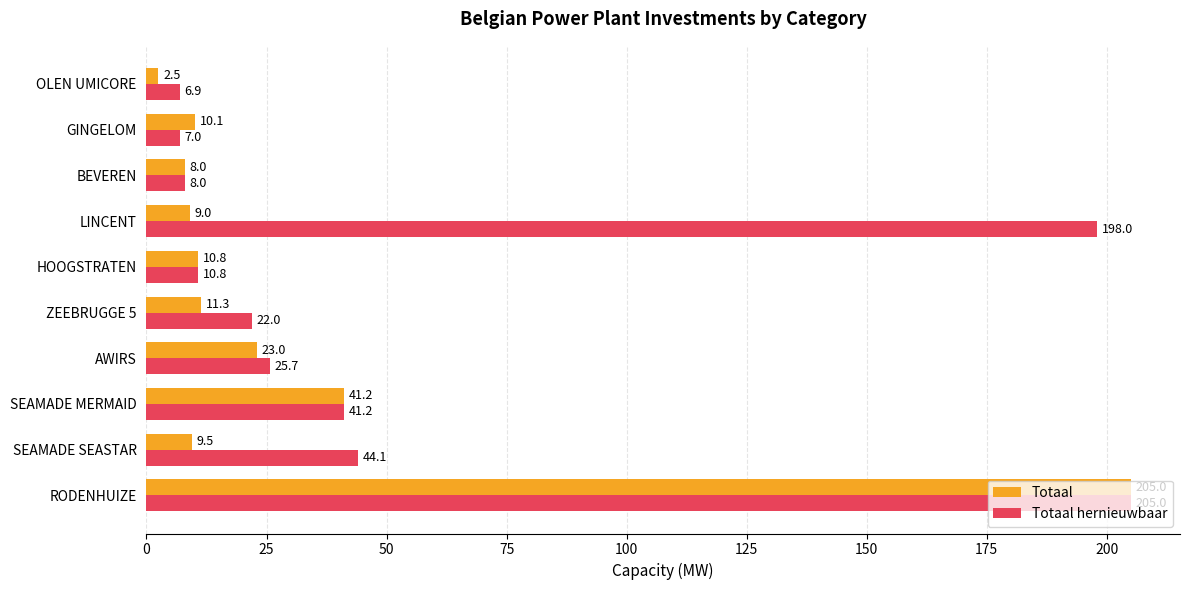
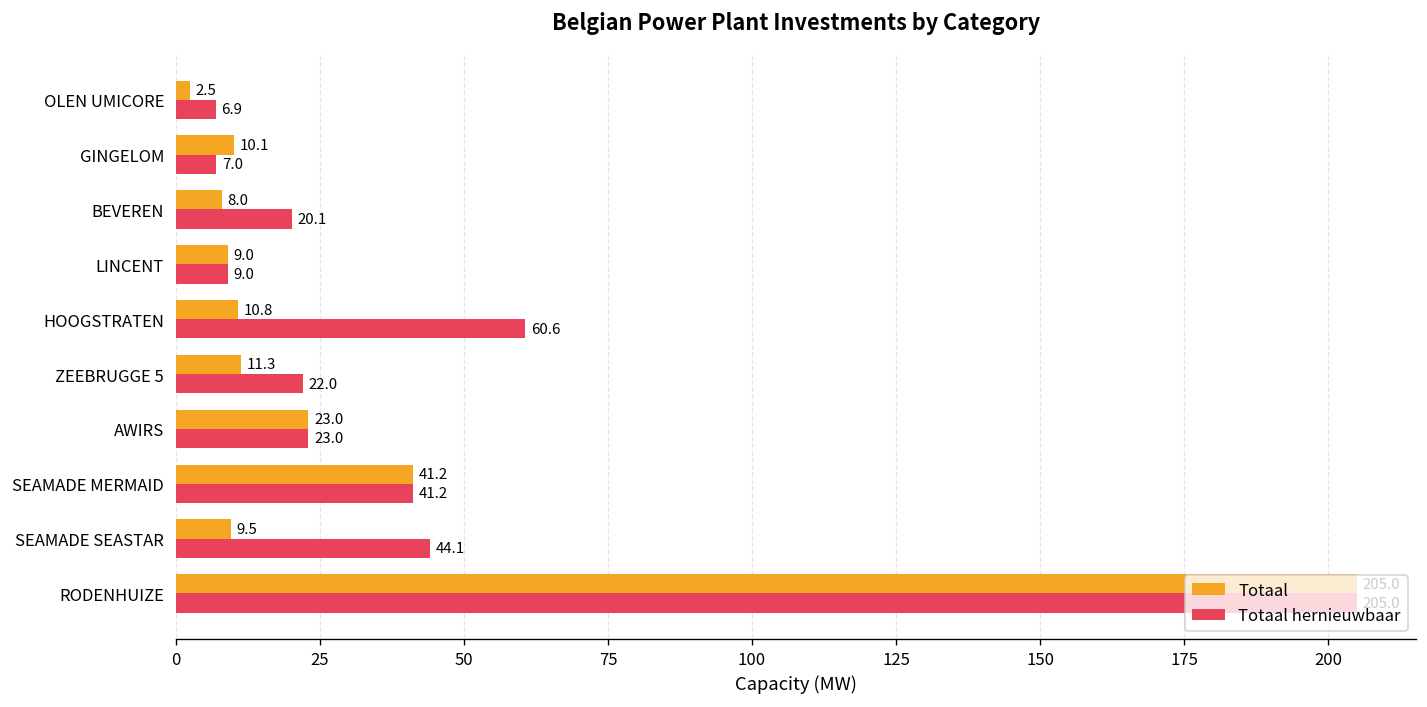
Totaal hernieuwbaar, BEVEREN: 8.0 -> 20.1
Totaal hernieuwbaar, LINCENT: 198.0 -> 9.0
Totaal hernieuwbaar, HOOGSTRATEN: 10.8 -> 60.6
Totaal hernieuwbaar, AWIRS: 25.7 -> 23.0
